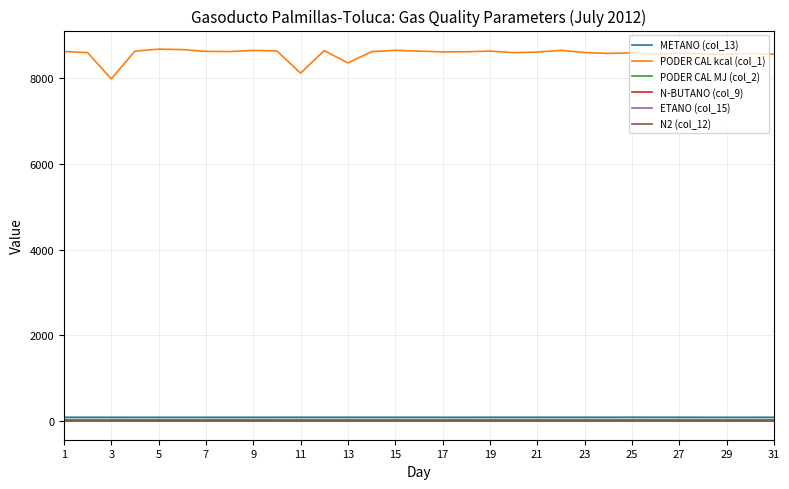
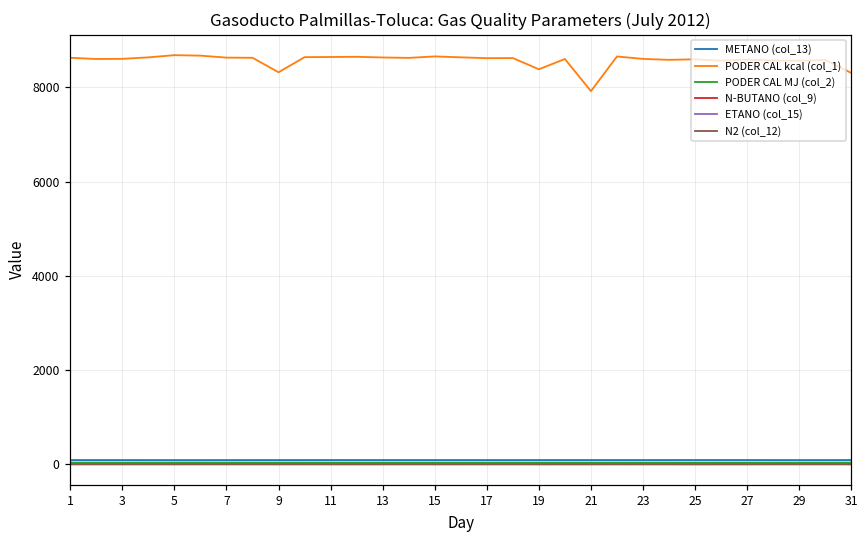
PODER CAL kcal (col_1), 3: 8000 -> 8600
PODER CAL kcal (col_1), 9: 8700 -> 8300
PODER CAL kcal (col_1), 11: 8100 -> 8600
PODER CAL kcal (col_1), 13: 8400 -> 8600
PODER CAL kcal (col_1), 19: 8600 -> 8400
PODER CAL kcal (col_1), 21: 8600 -> 7900
PODER CAL kcal (col_1), 31: 8600 -> 8300
